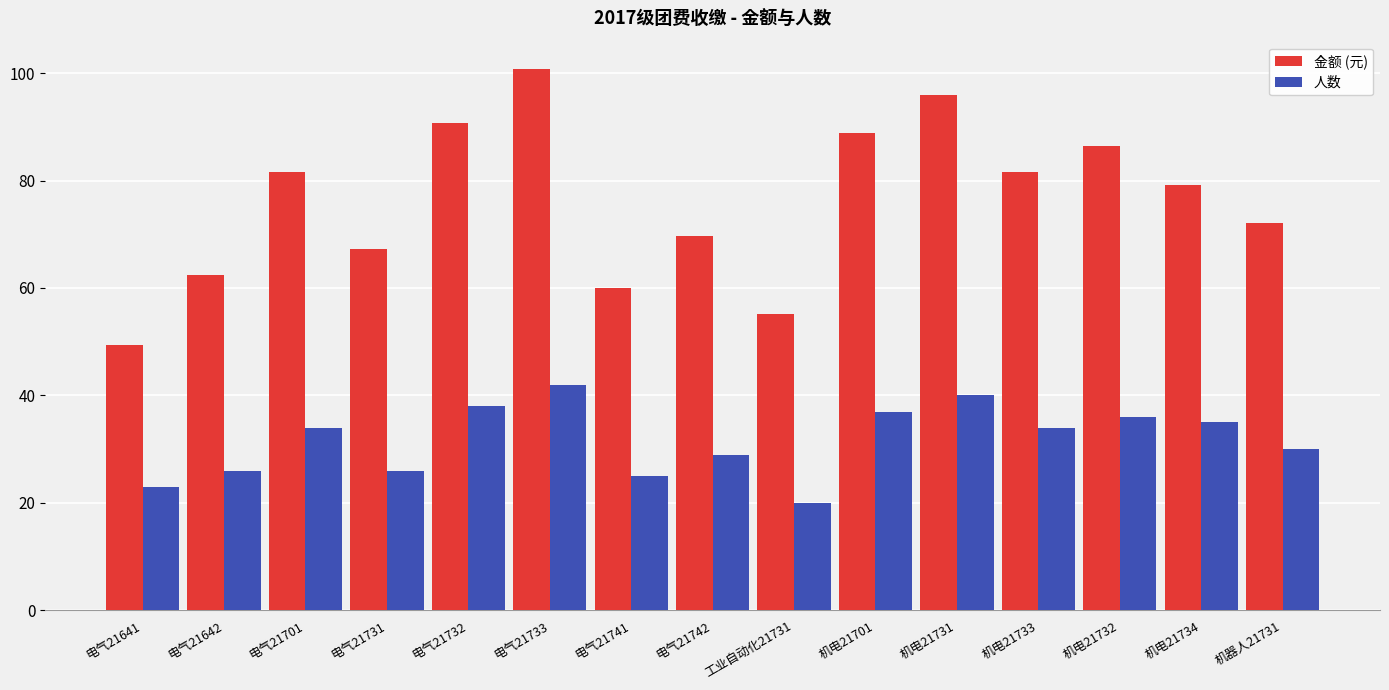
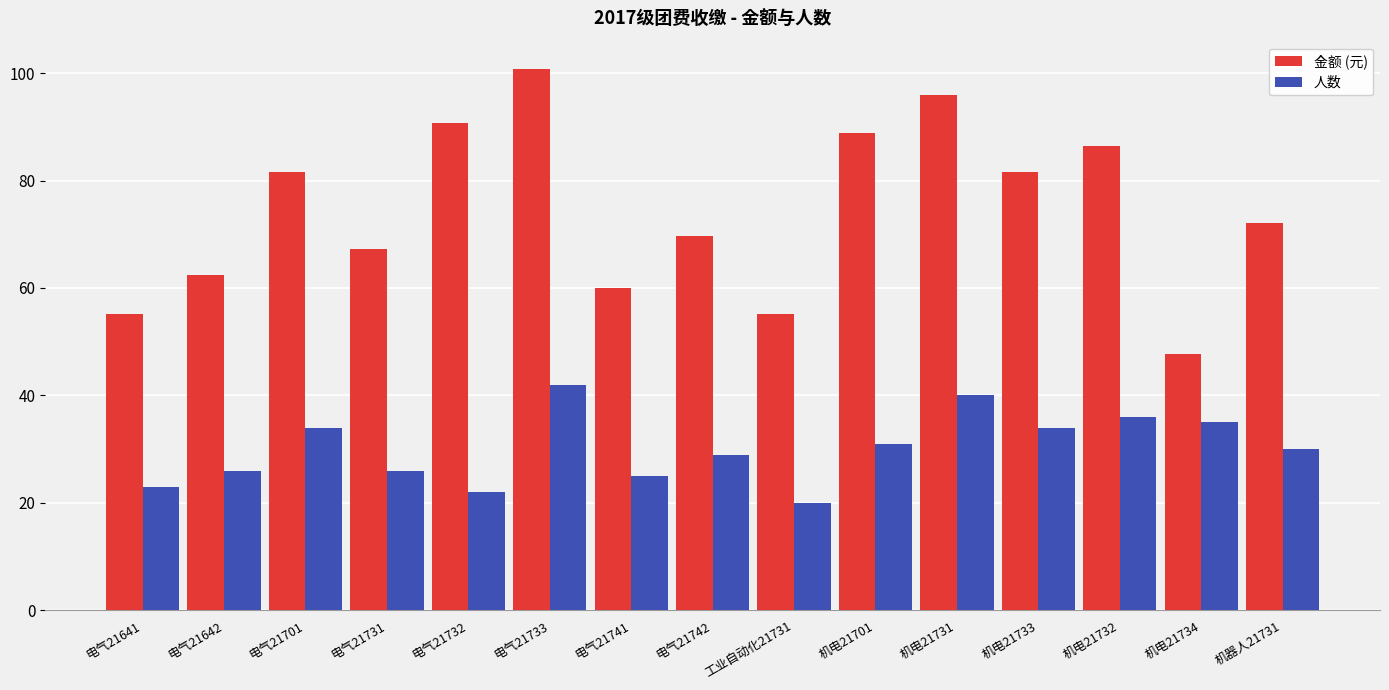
金额 (元), 电气21641: 49 -> 55
人数, 电气21732: 38 -> 22
人数, 机电21701: 37 -> 31
金额 (元), 机电21734: 79 -> 48
